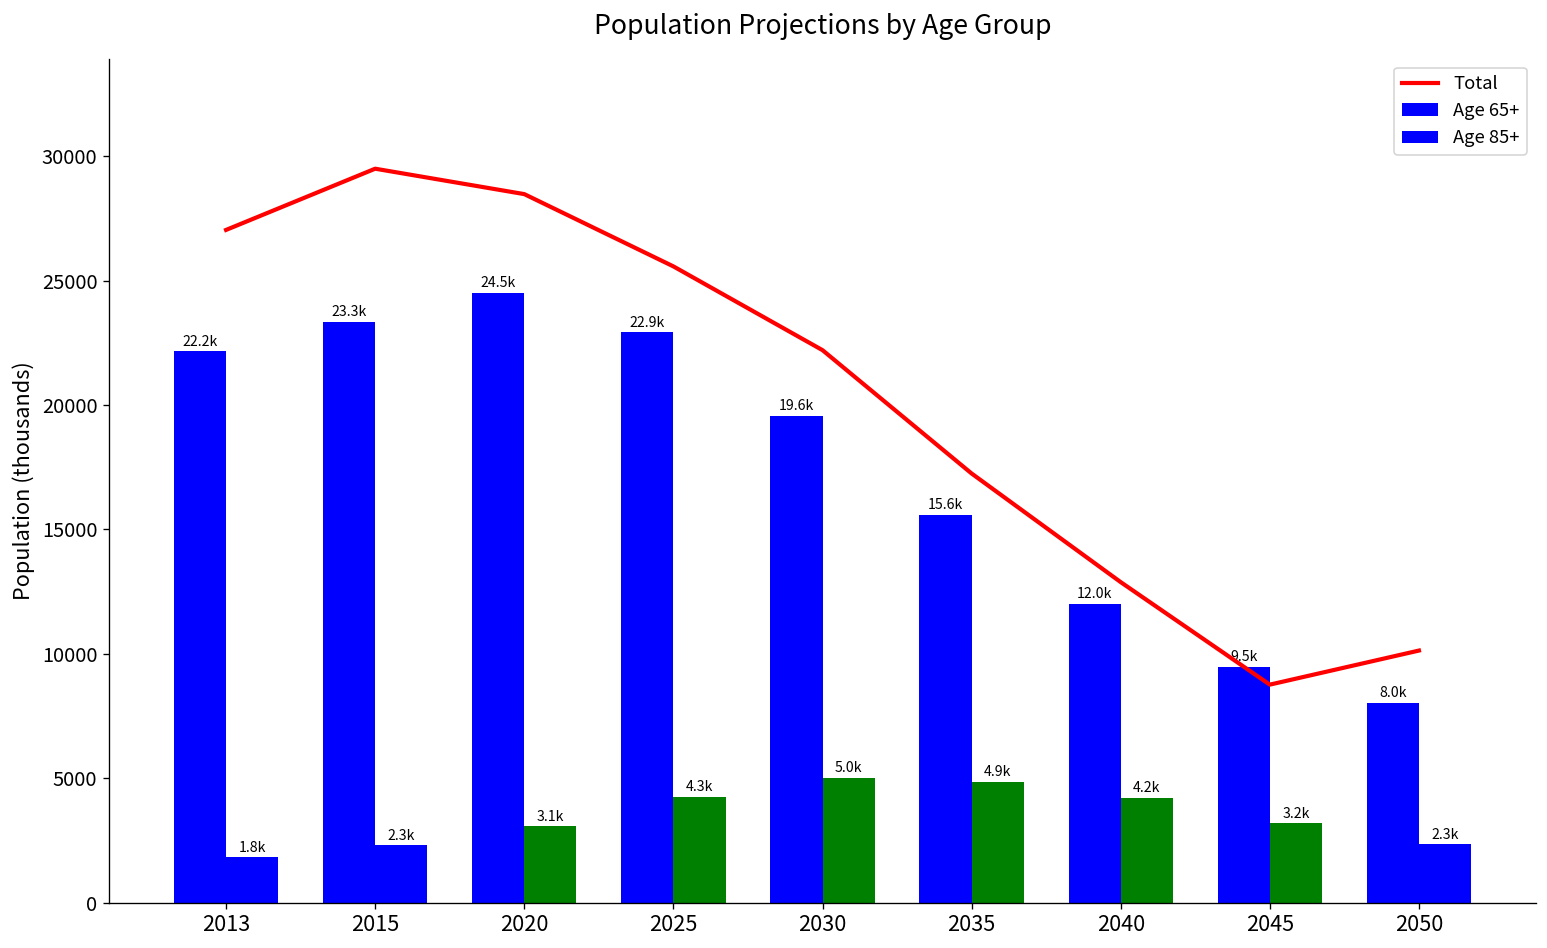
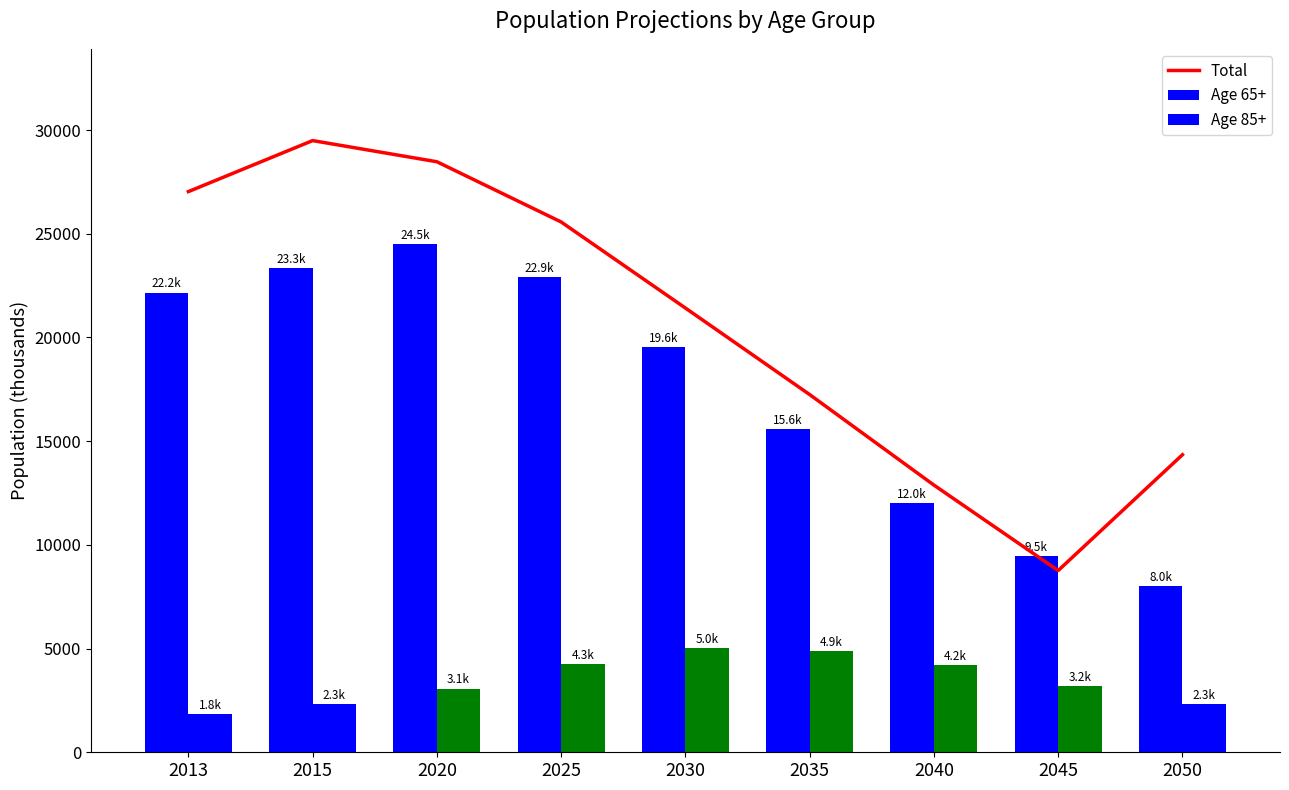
Total, 2030: 22200 -> 21400
Total, 2050: 10100 -> 14300
